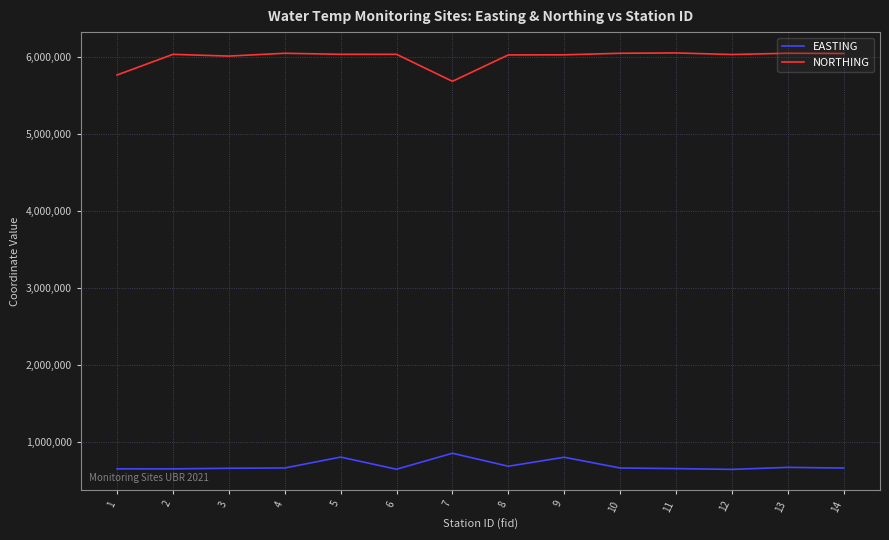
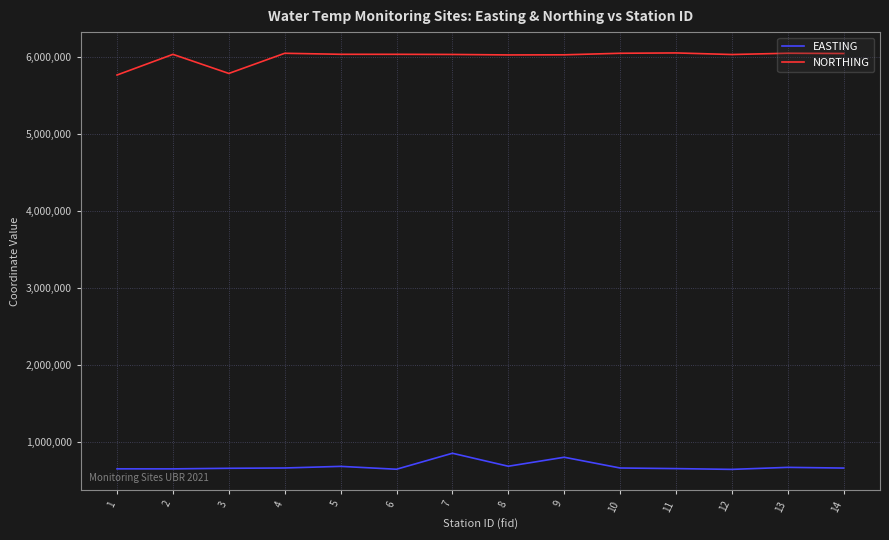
NORTHING, 3: 6,000,000 -> 5,800,000
EASTING, 5: 800,000 -> 700,000
NORTHING, 7: 5,700,000 -> 6,000,000
